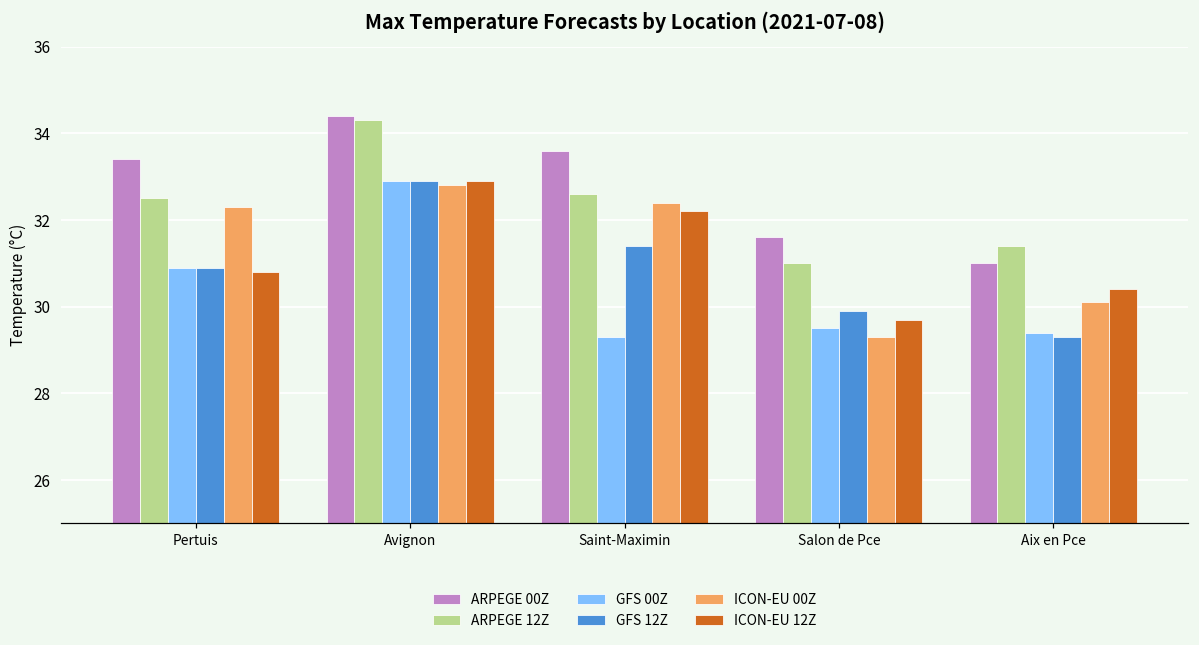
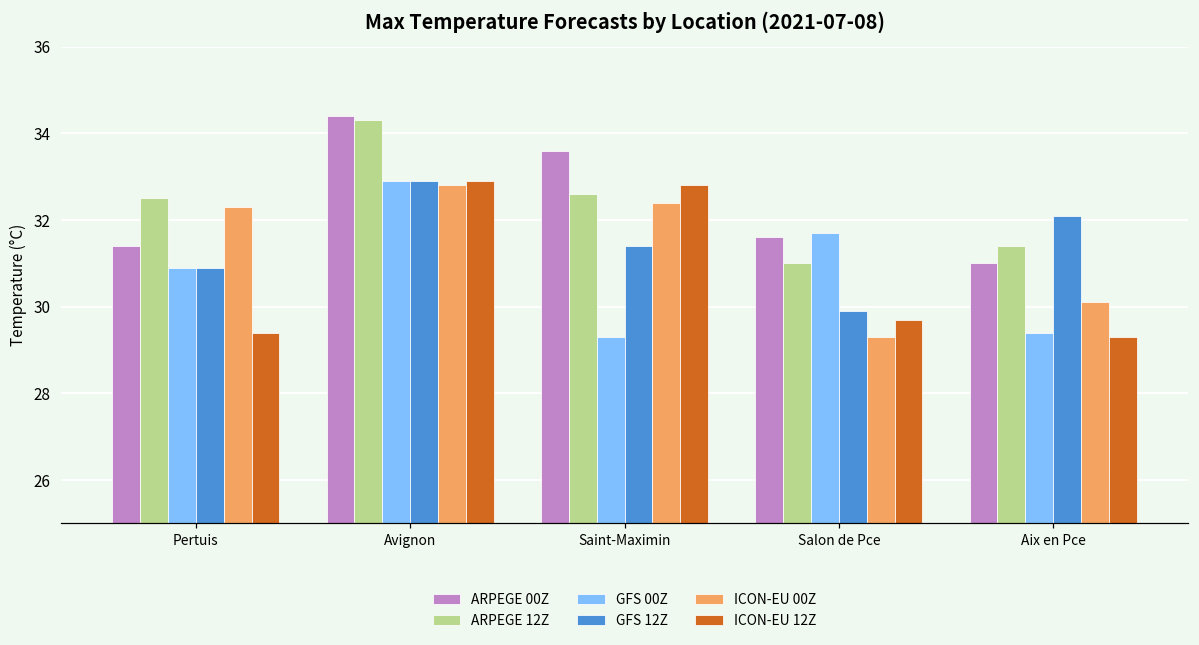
ARPEGE 00Z, Pertuis: 33.4 -> 31.4
ICON-EU 12Z, Pertuis: 30.8 -> 29.4
ICON-EU 12Z, Saint-Maximin: 32.2 -> 32.8
GFS 00Z, Salon de Pce: 29.5 -> 31.7
GFS 12Z, Aix en Pce: 29.3 -> 32.1
ICON-EU 12Z, Aix en Pce: 30.4 -> 29.3
